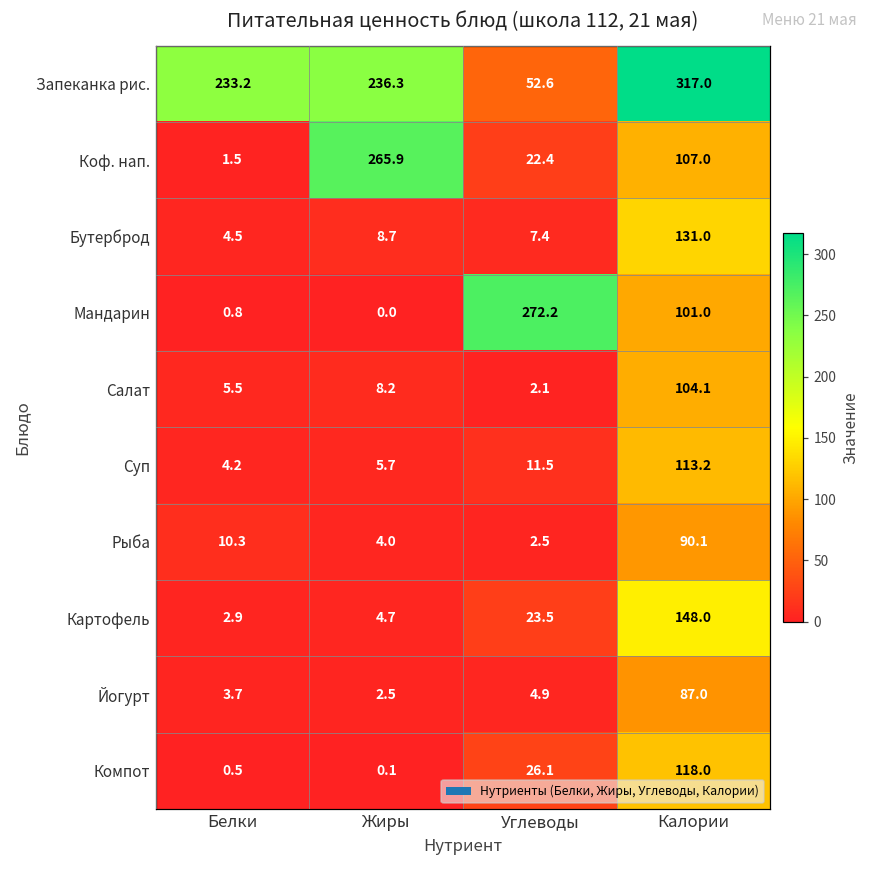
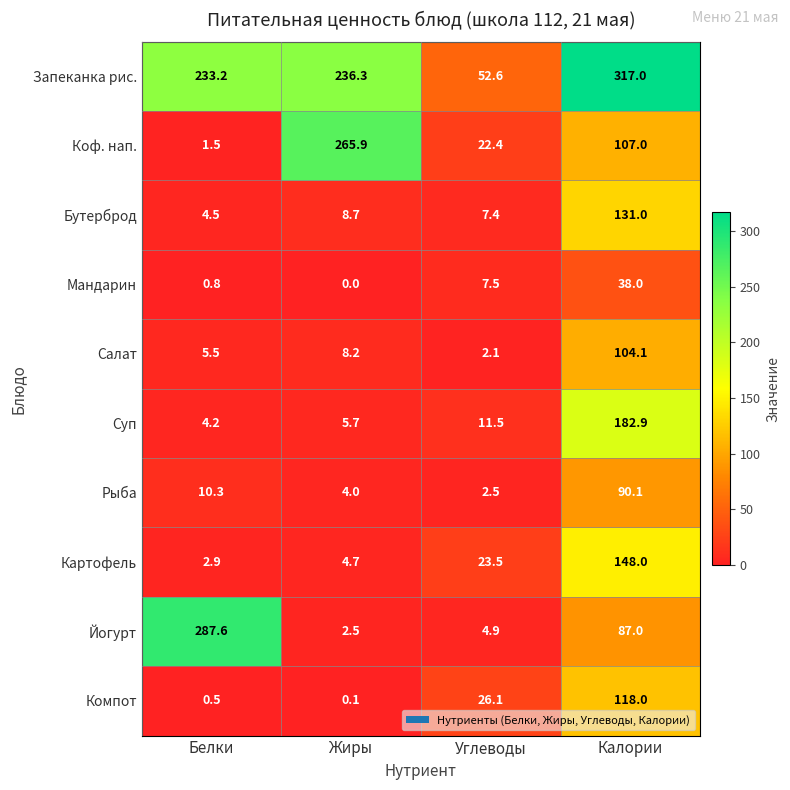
Мандарин, Углеводы: 272.2 -> 7.5
Мандарин, Калории: 101.0 -> 38.0
Суп, Калории: 113.2 -> 182.9
Йогурт, Белки: 3.7 -> 287.6
